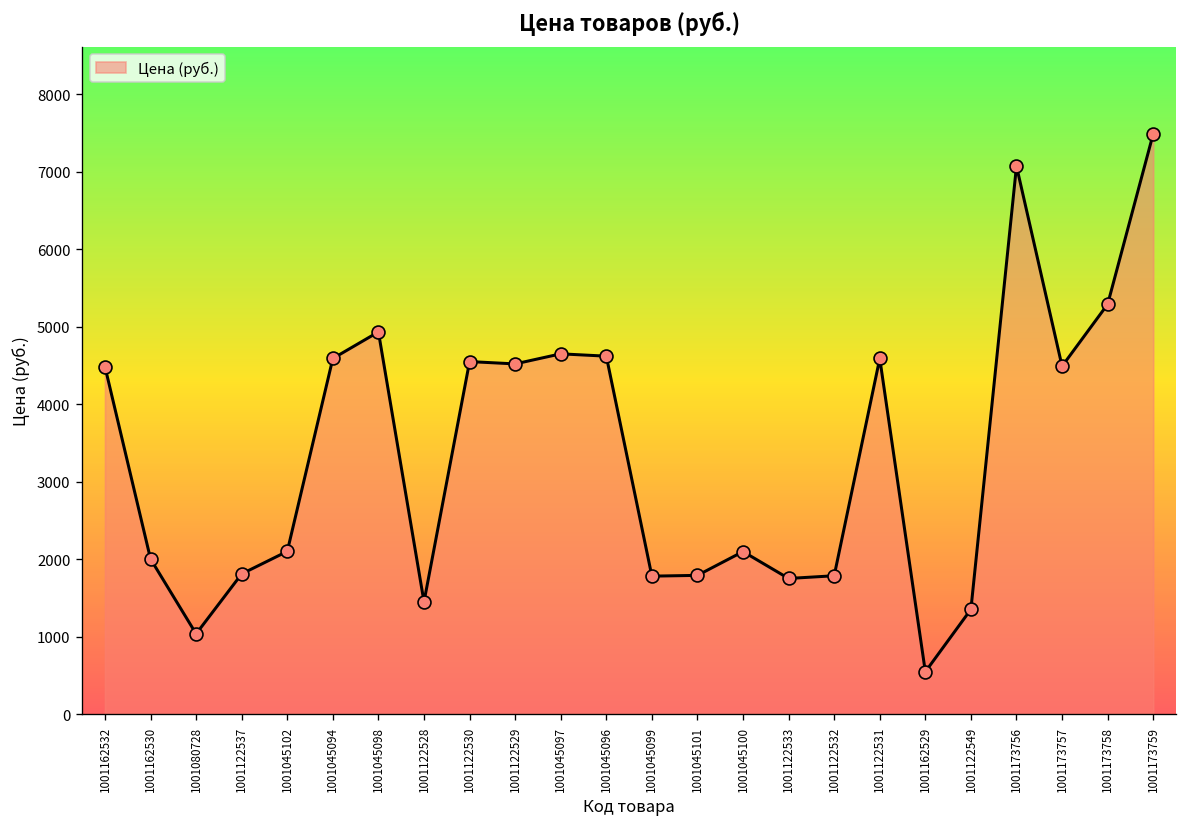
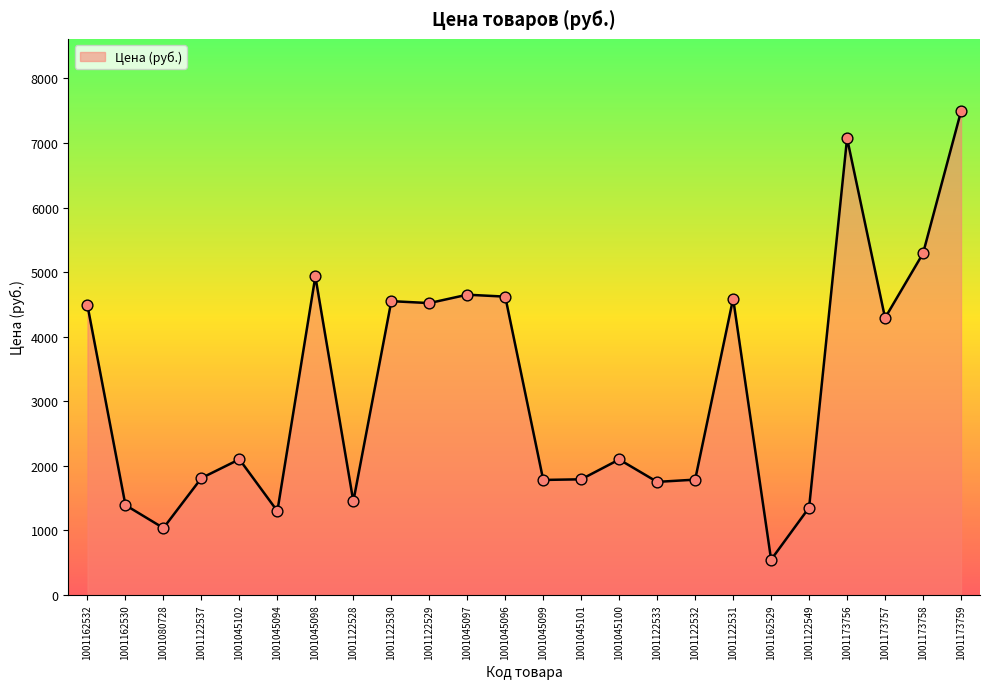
1001162530: 2000 -> 1400
1001045094: 4600 -> 1300
1001173757: 4500 -> 4300
